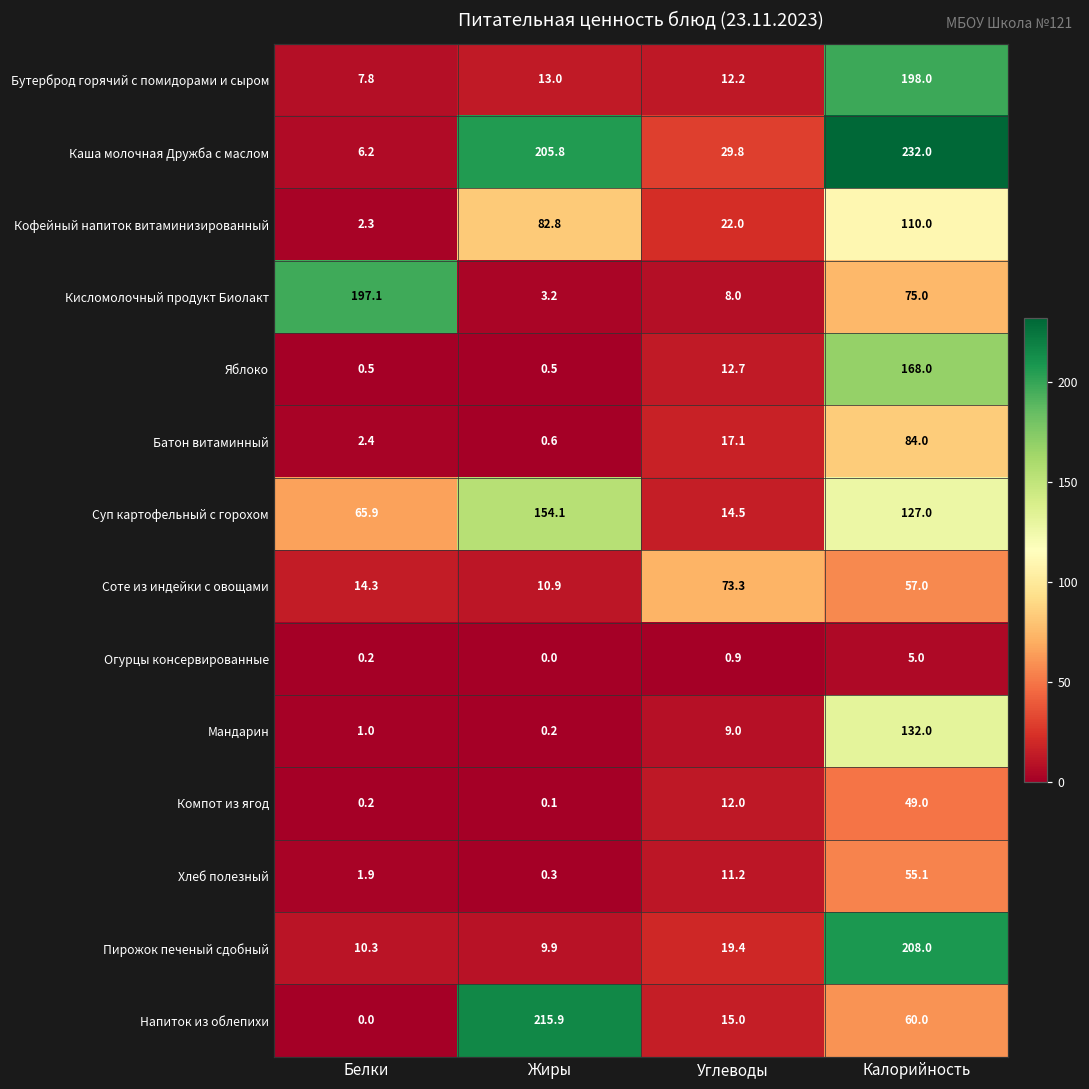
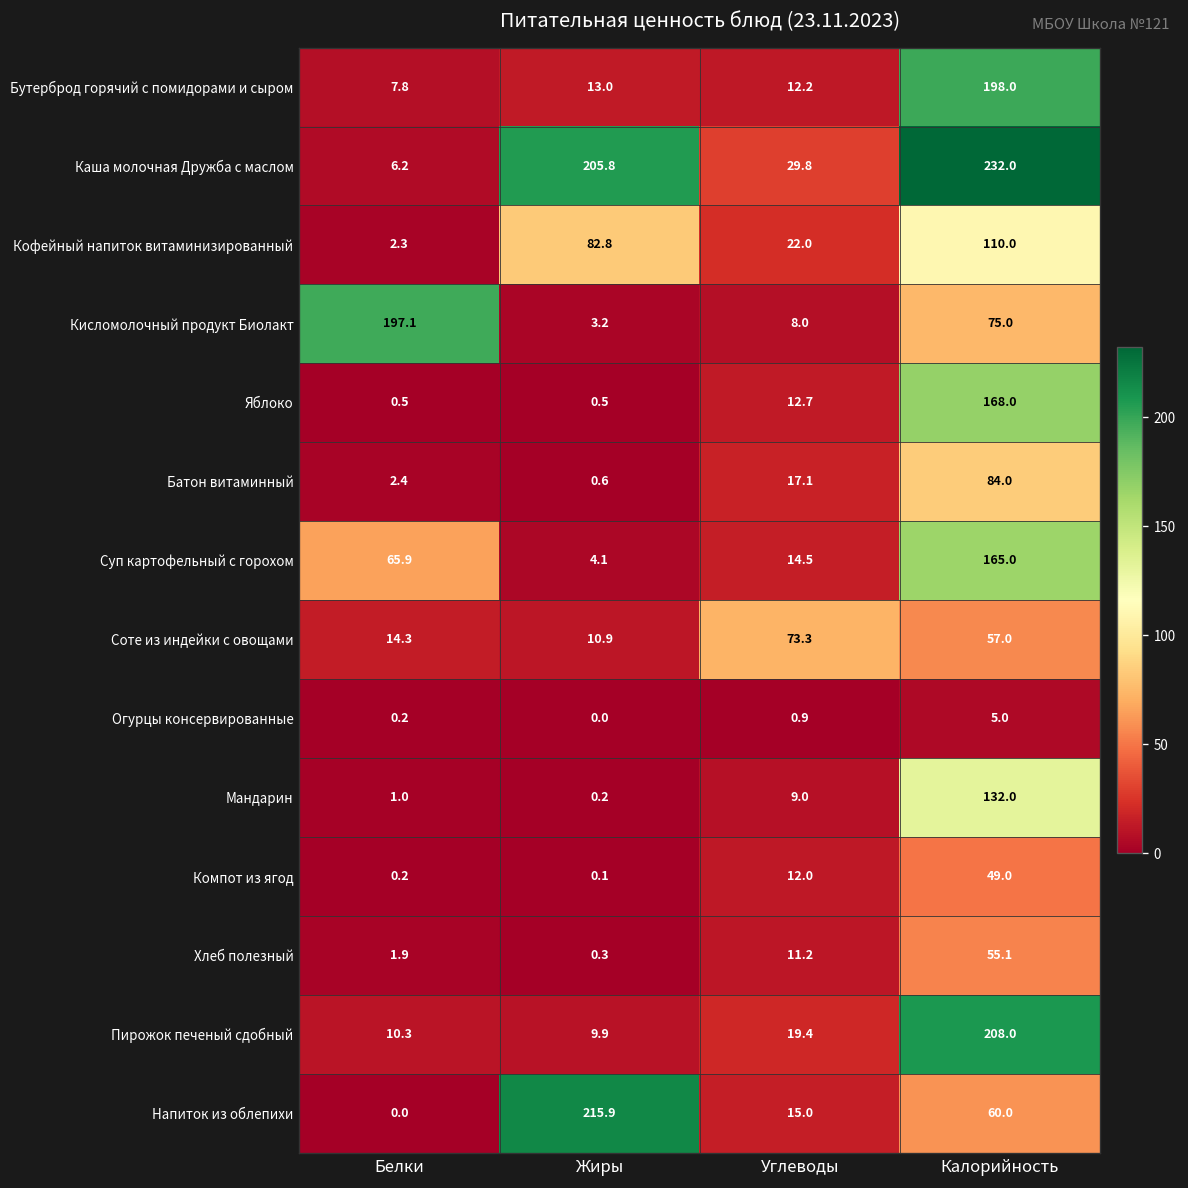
Суп картофельный с горохом, Жиры: 154.1 -> 4.1
Суп картофельный с горохом, Калорийность: 127.0 -> 165.0
